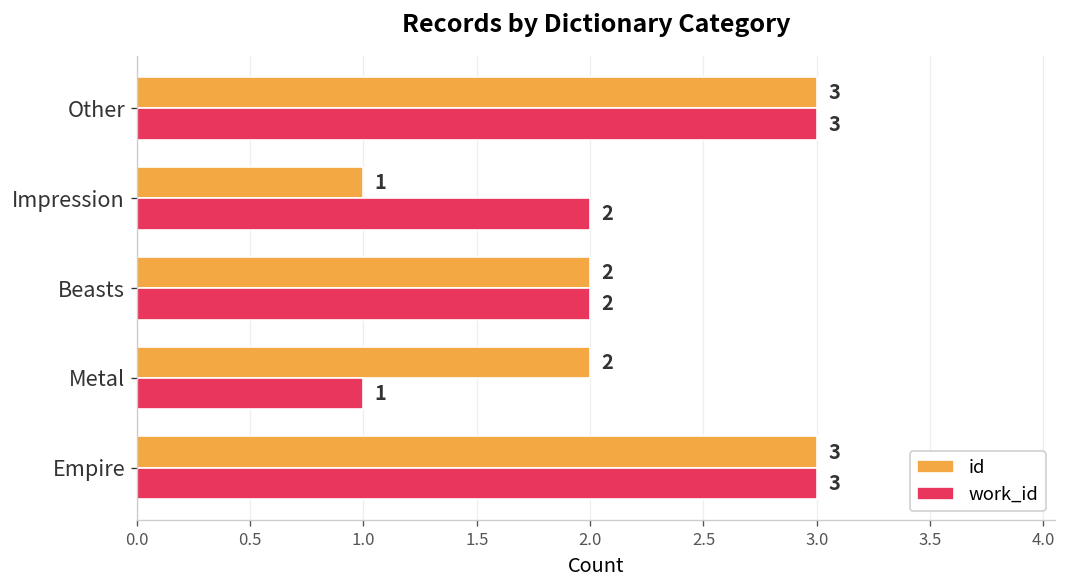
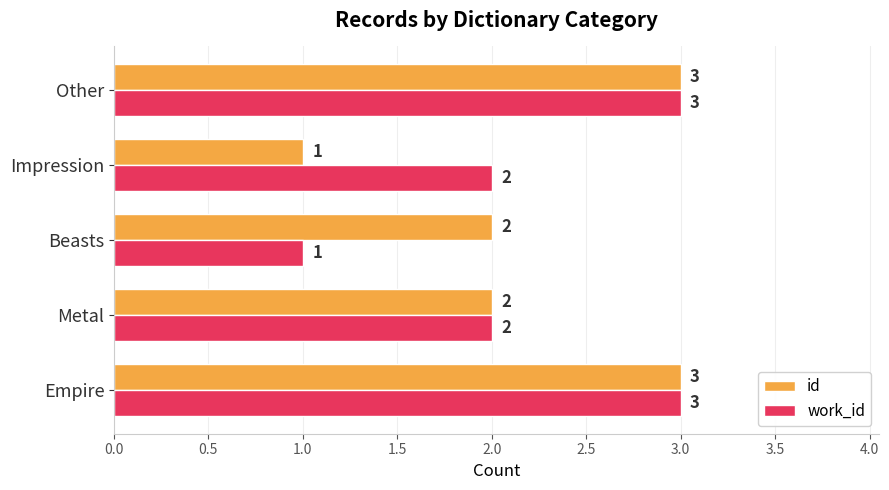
work_id, Beasts: 2 -> 1
work_id, Metal: 1 -> 2
